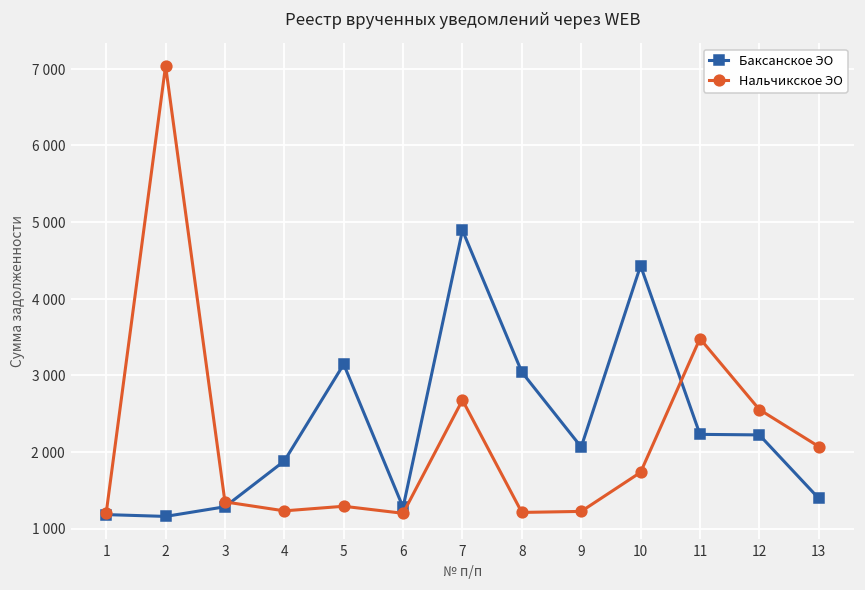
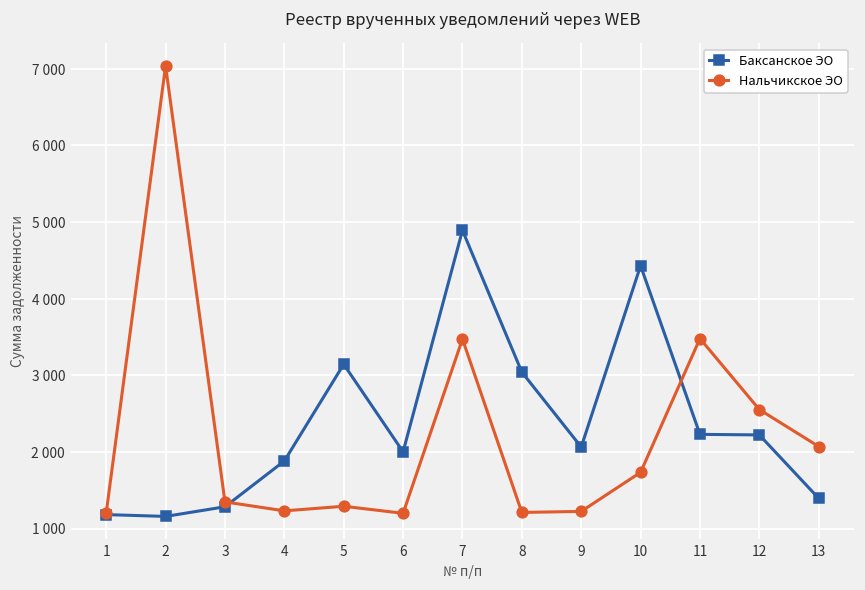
Баксанское ЭО, 6: 1300 -> 2000
Нальчикское ЭО, 7: 2700 -> 3500
